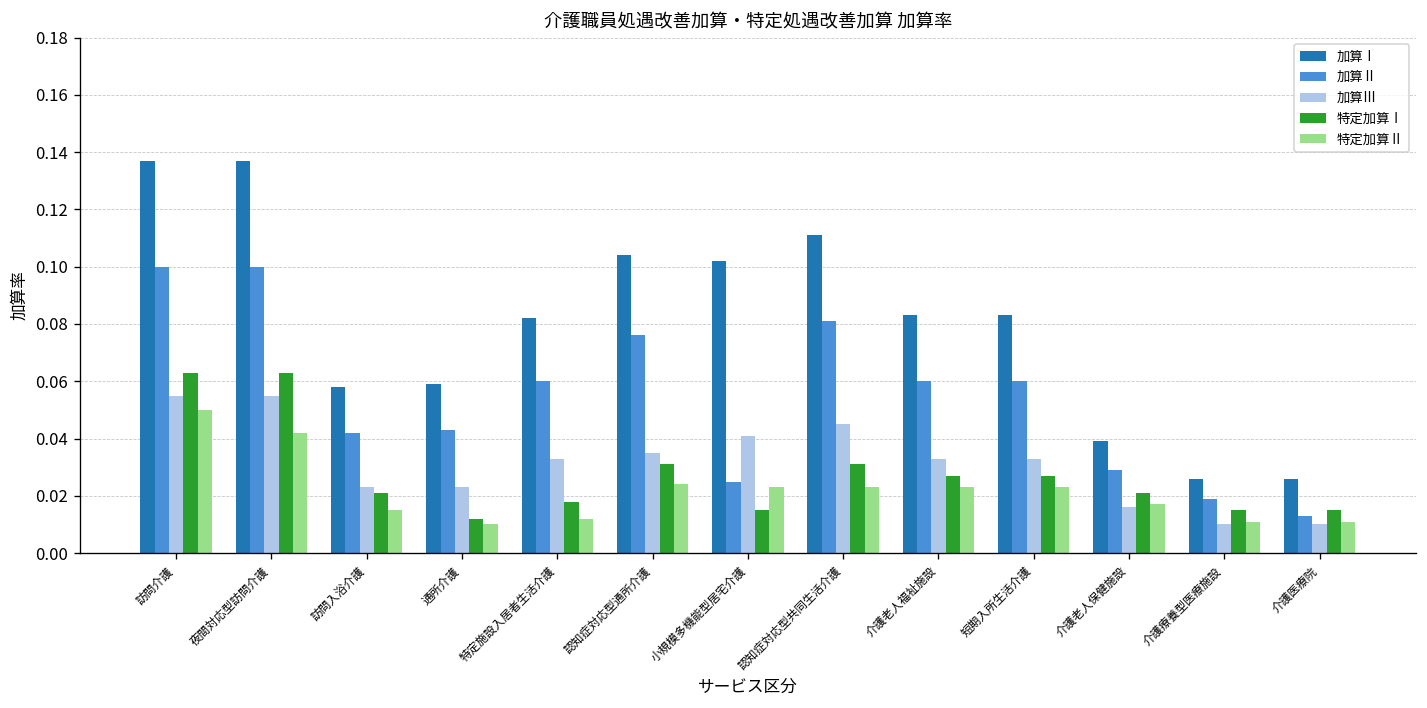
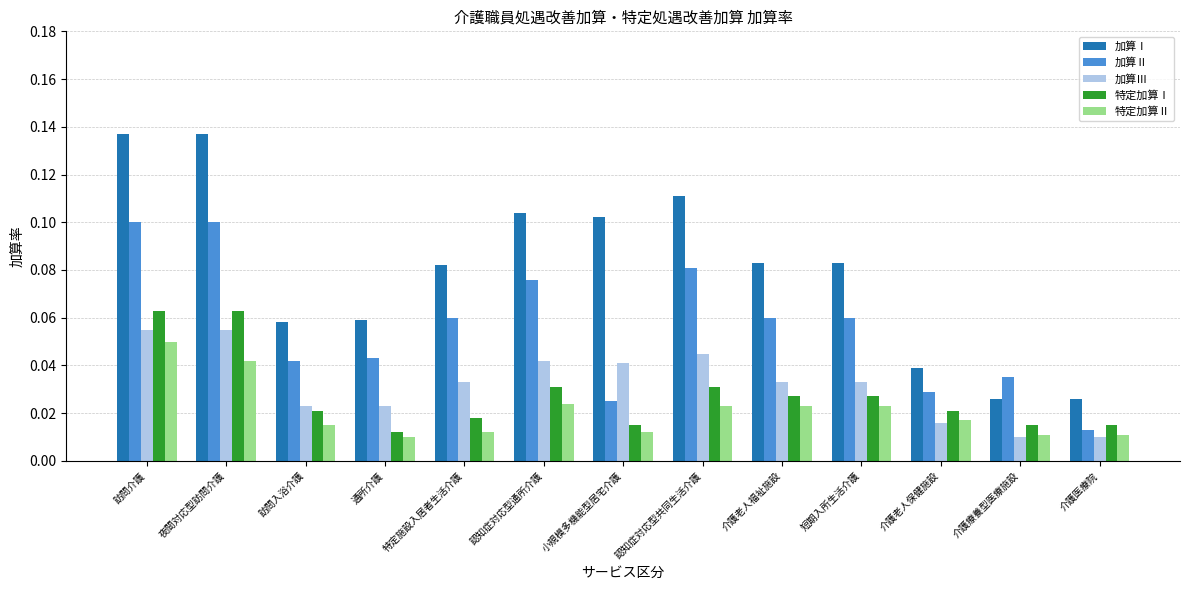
加算Ⅲ, 認知症対応型通所介護: 0.035 -> 0.042
特定加算Ⅱ, 小規模多機能型居宅介護: 0.023 -> 0.012
加算Ⅱ, 介護療養型医療施設: 0.019 -> 0.035
